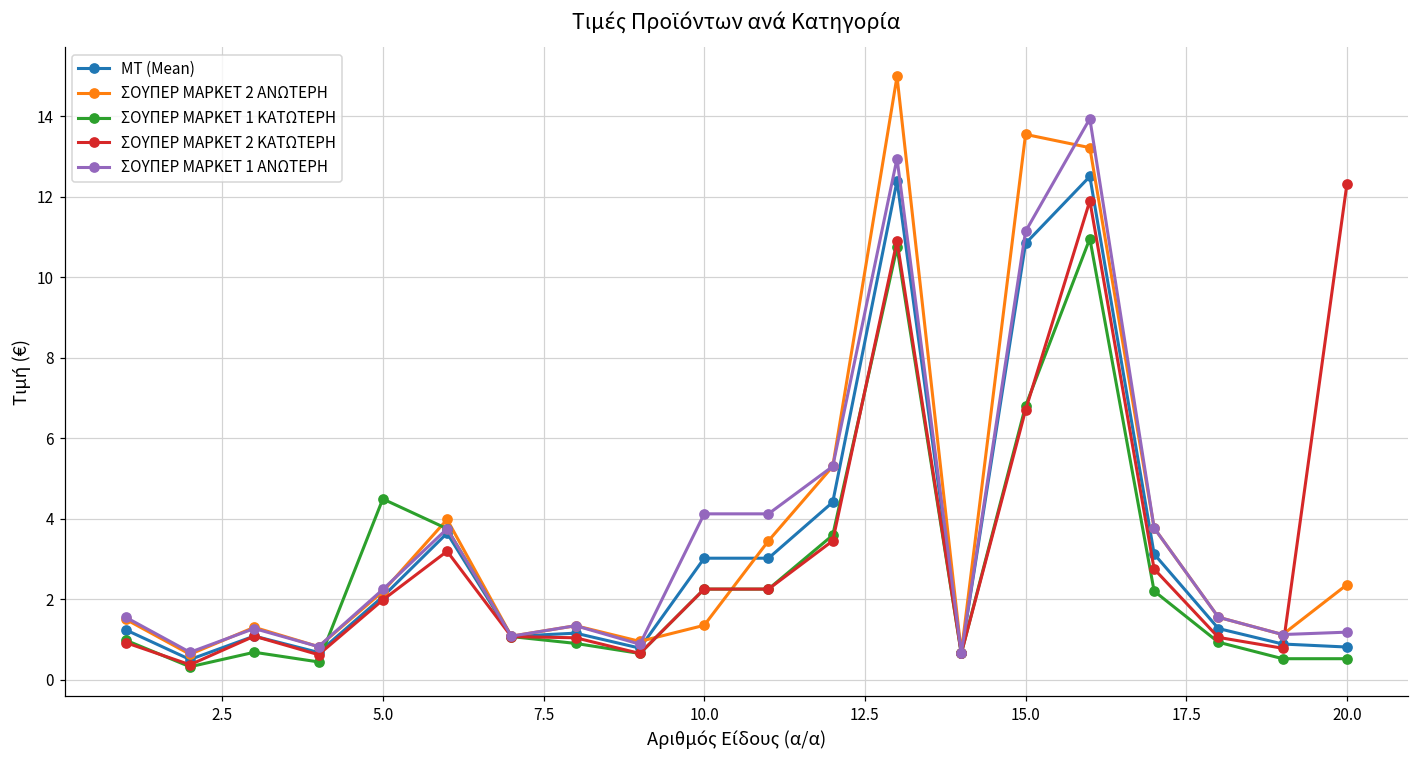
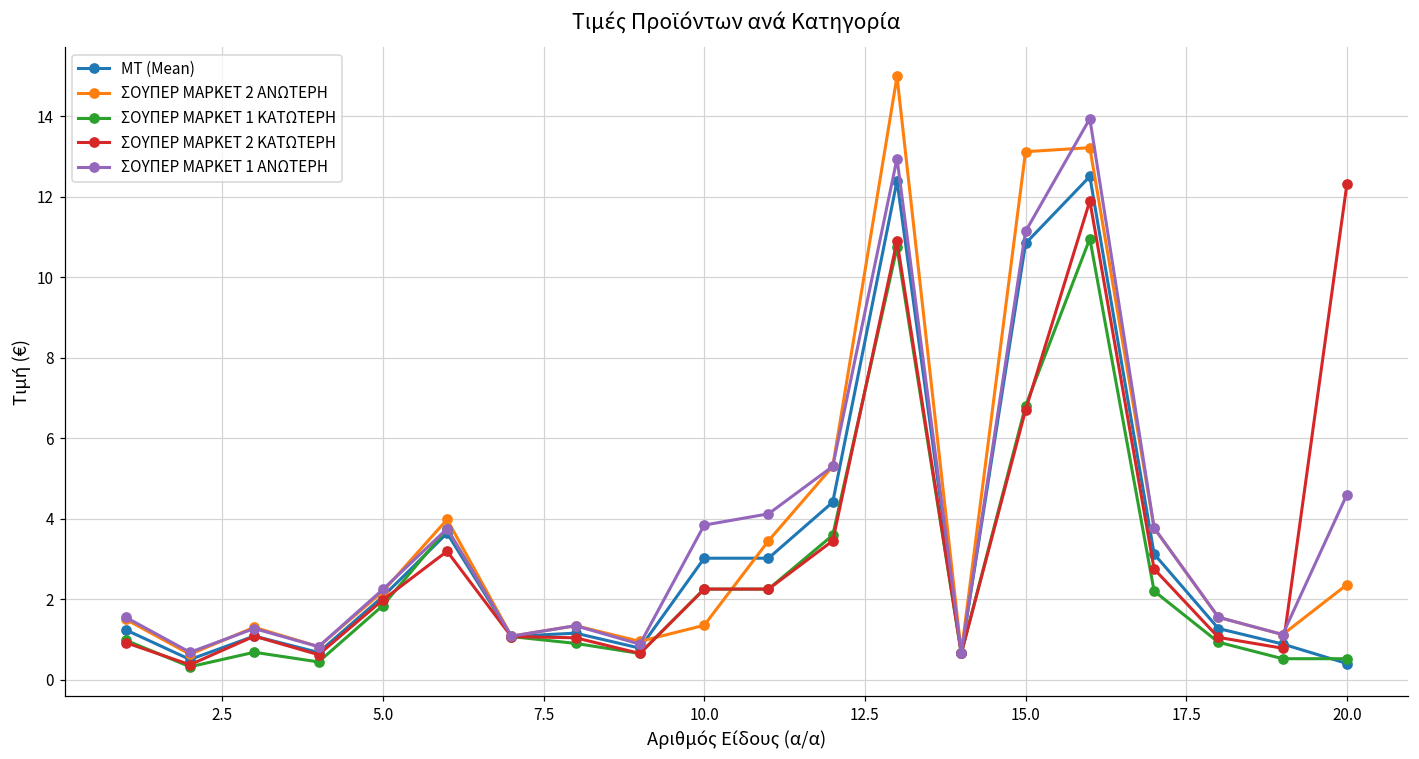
ΣΟΥΠΕΡ ΜΑΡΚΕΤ 1 ΚΑΤΩΤΕΡΗ, 5.0: 4.5 -> 1.8
ΣΟΥΠΕΡ ΜΑΡΚΕΤ 1 ΑΝΩΤΕΡΗ, 10.0: 4.1 -> 3.8
ΣΟΥΠΕΡ ΜΑΡΚΕΤ 2 ΑΝΩΤΕΡΗ, 15.0: 13.6 -> 13.1
ΜΤ (Mean), 20.0: 0.8 -> 0.4
ΣΟΥΠΕΡ ΜΑΡΚΕΤ 1 ΑΝΩΤΕΡΗ, 20.0: 1.2 -> 4.6
